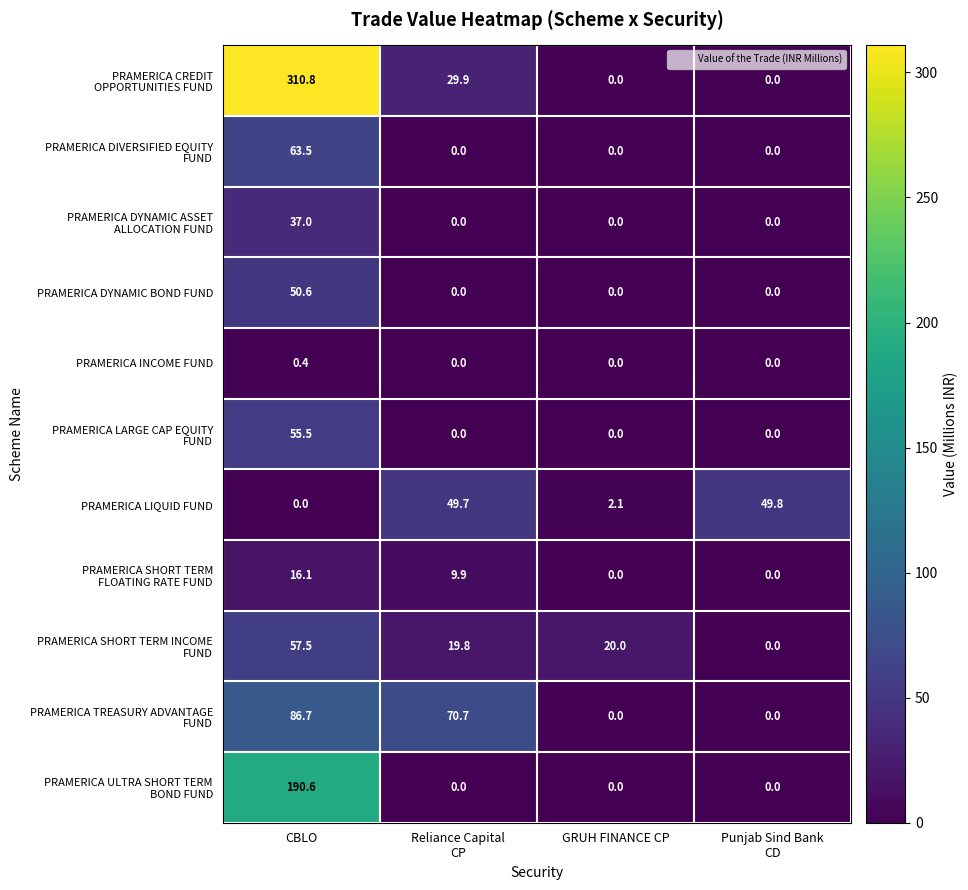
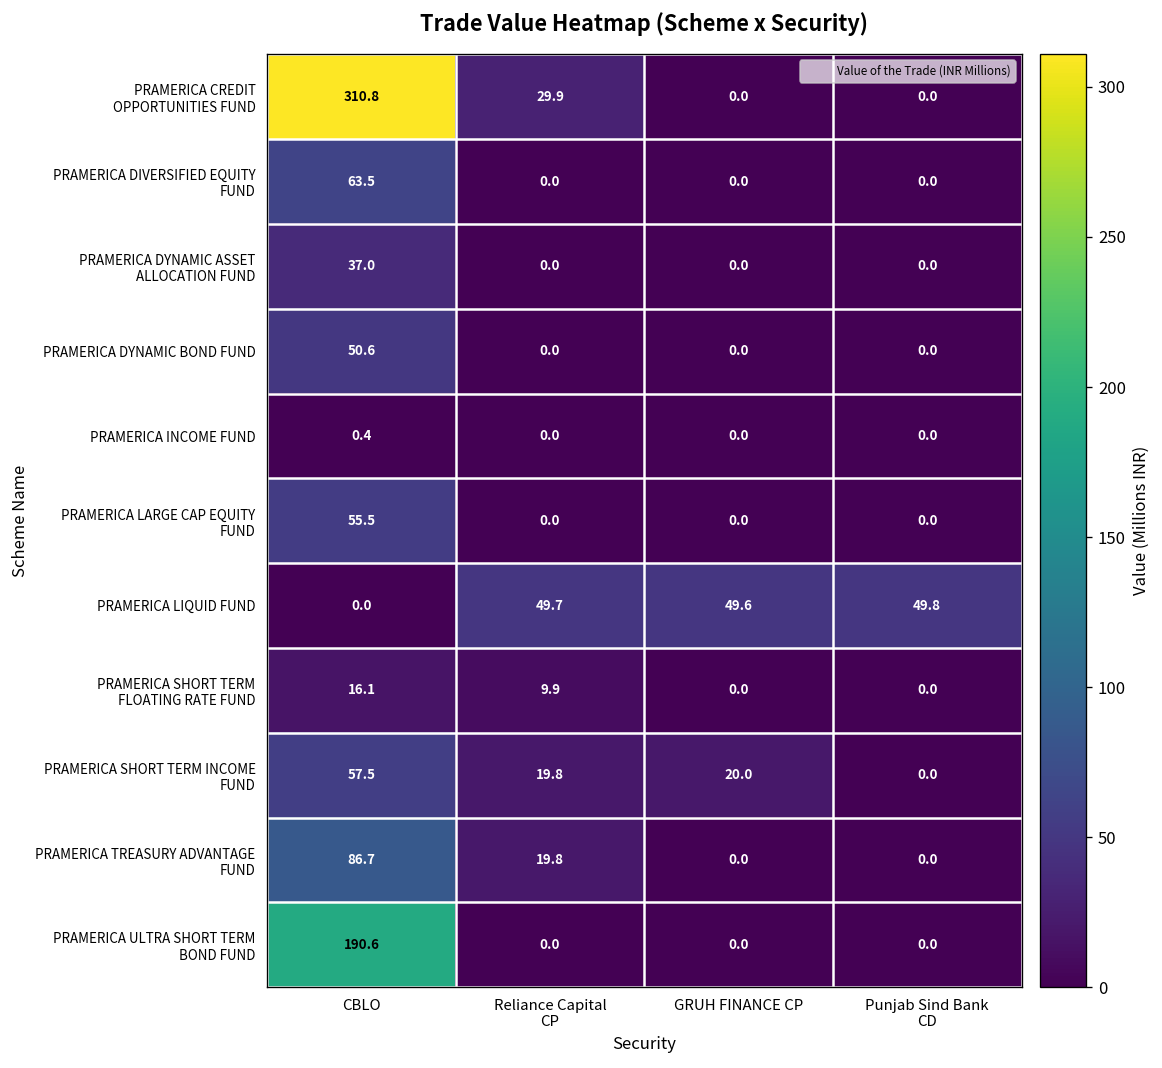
PRAMERICA LIQUID FUND, GRUH FINANCE CP: 2.1 -> 49.6
PRAMERICA TREASURY ADVANTAGE FUND, Reliance Capital CP: 70.7 -> 19.8
